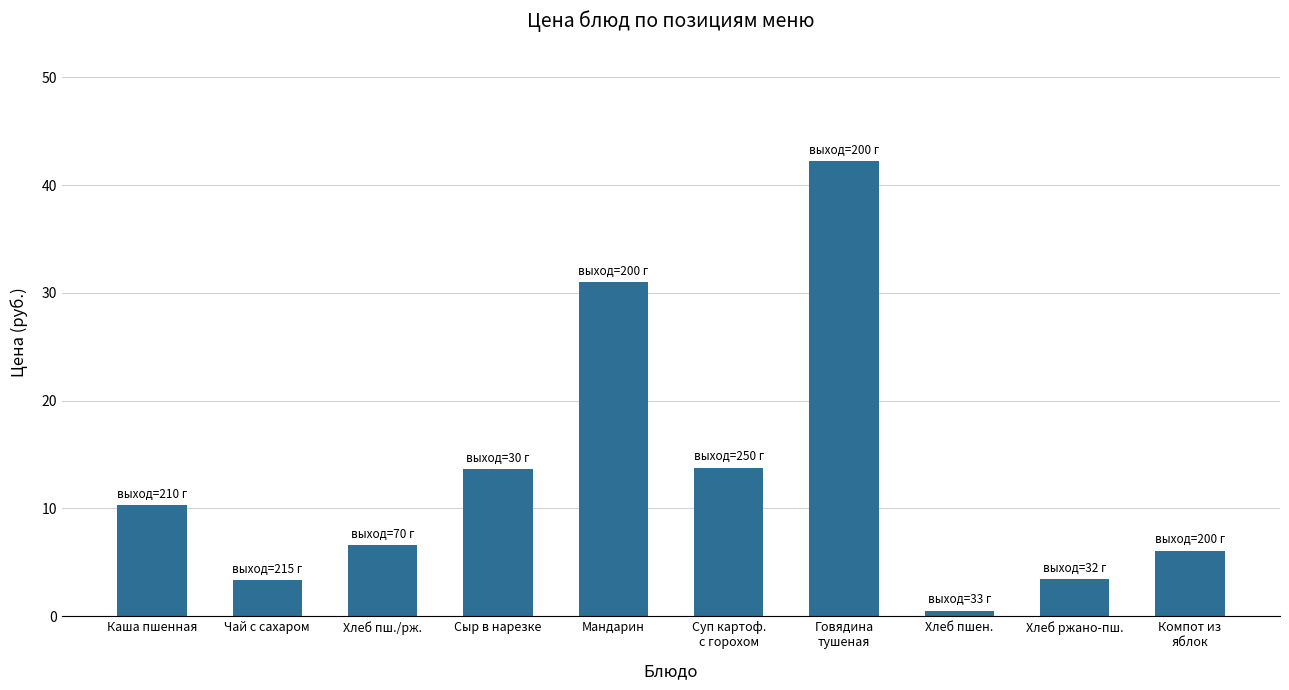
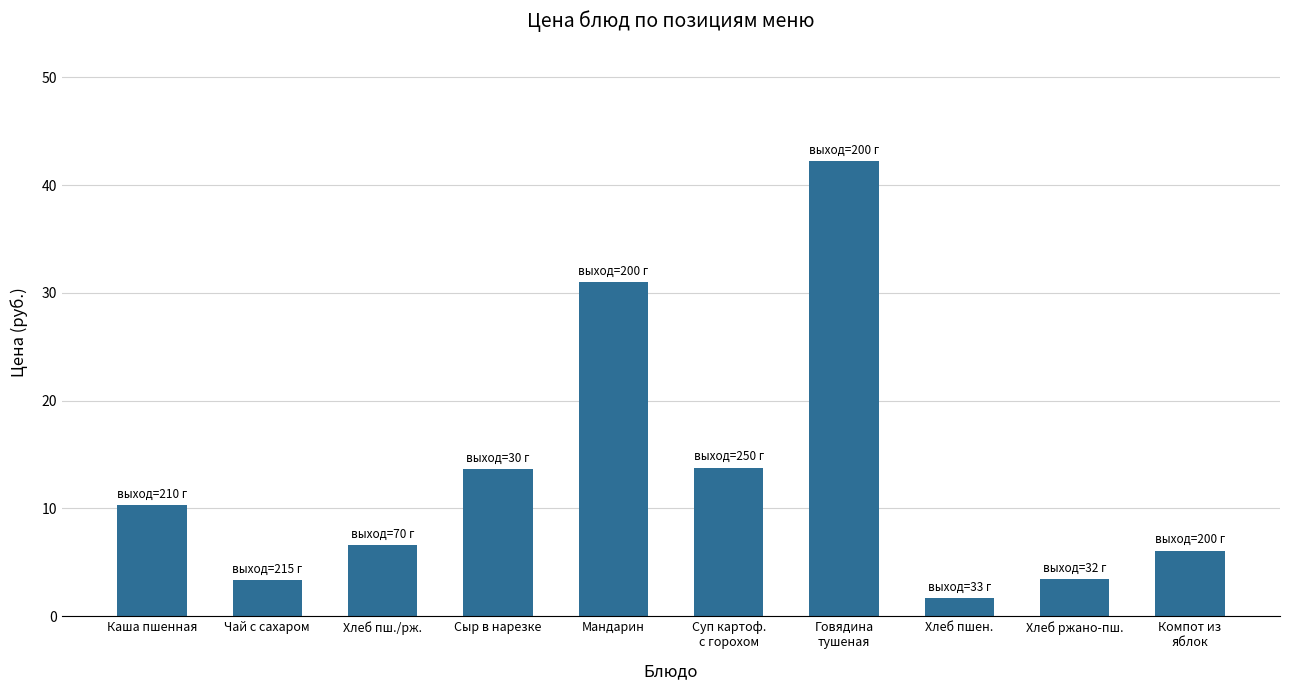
Хлеб пшен.: 0.5 -> 1.7
